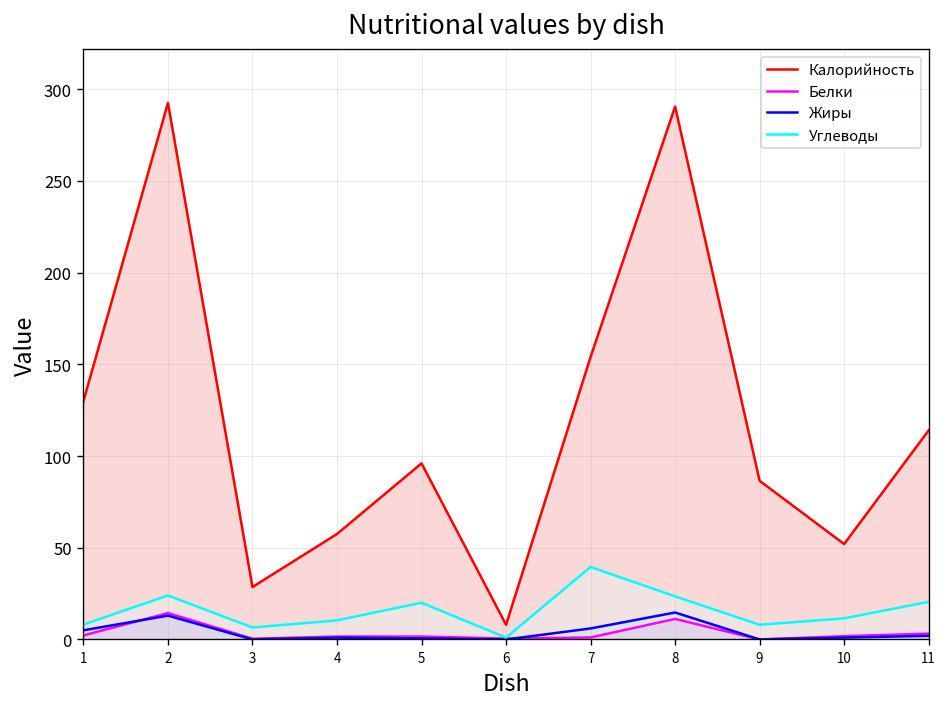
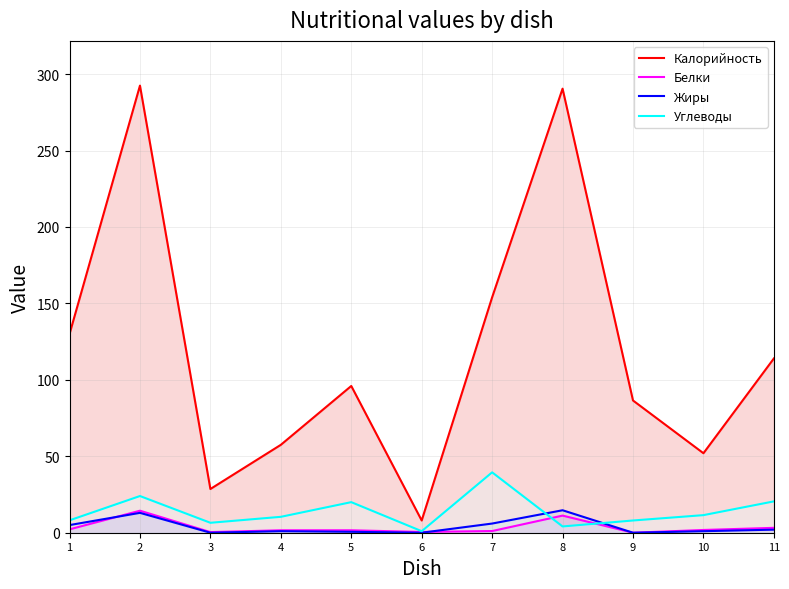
Углеводы, 8: 24 -> 4
